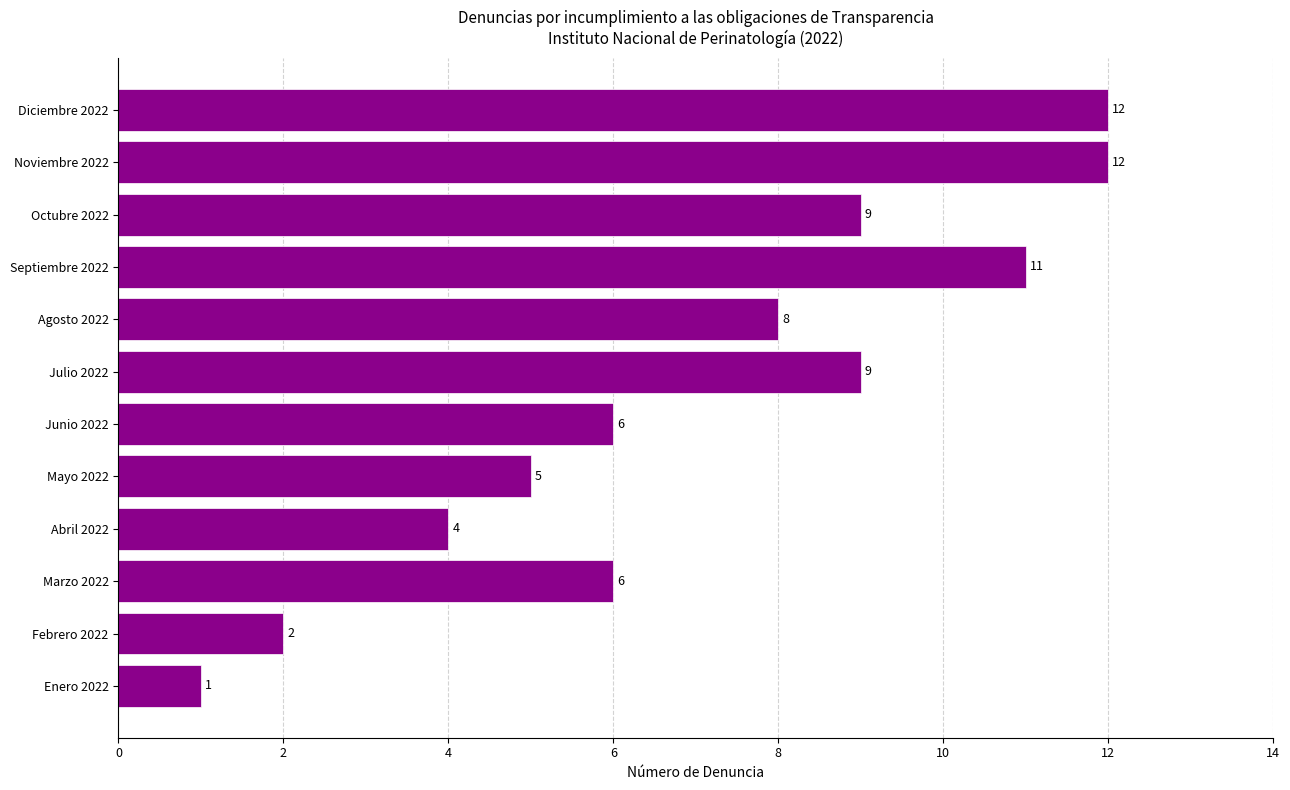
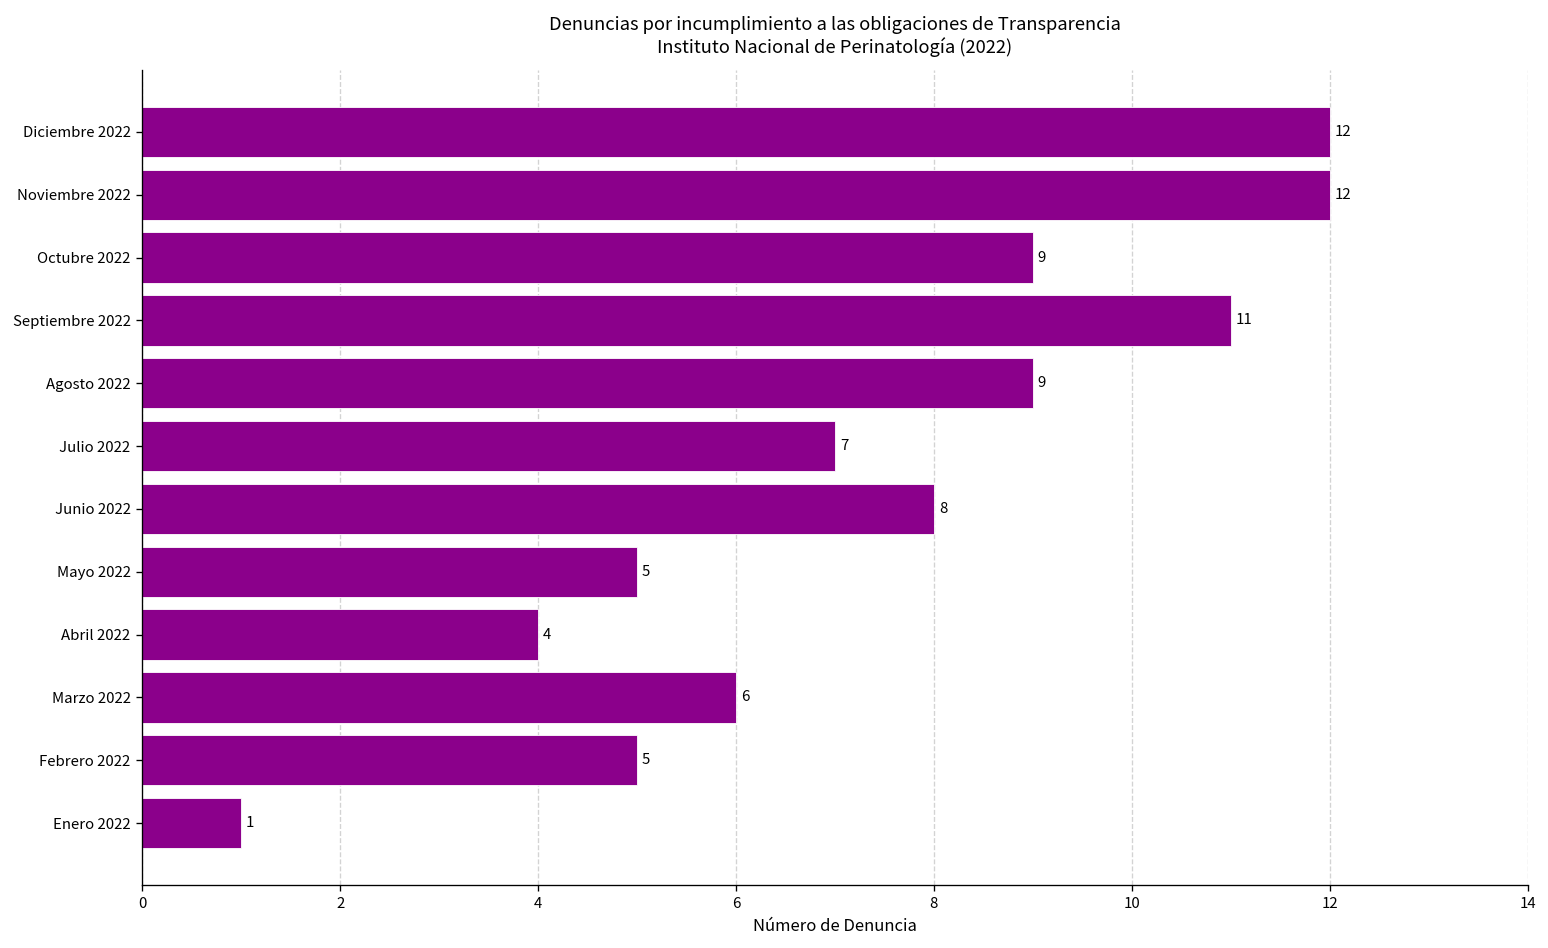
Agosto 2022: 8 -> 9
Julio 2022: 9 -> 7
Junio 2022: 6 -> 8
Febrero 2022: 2 -> 5
